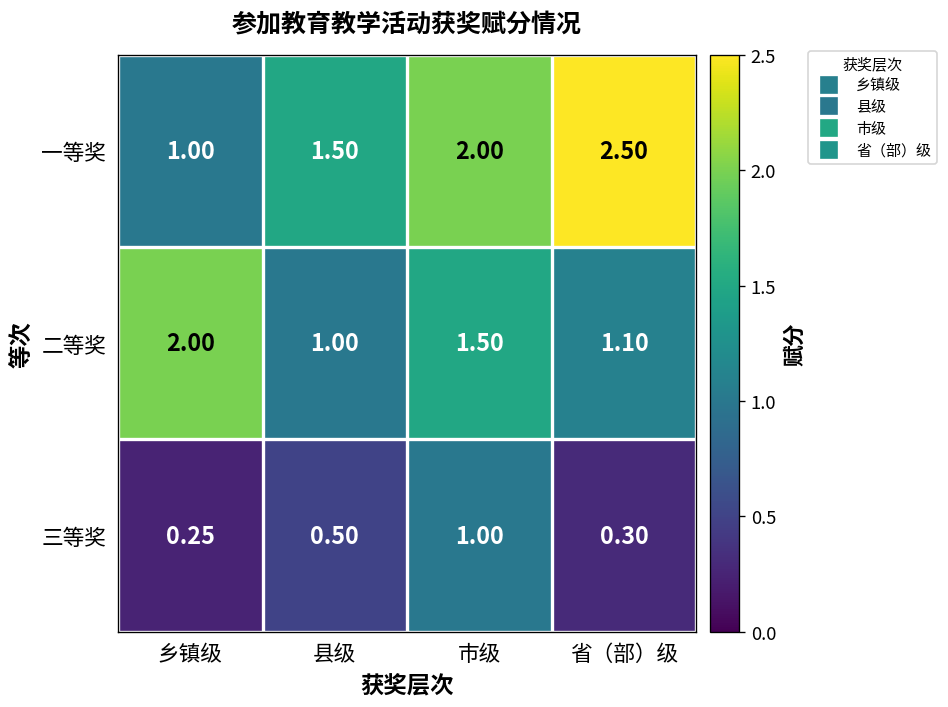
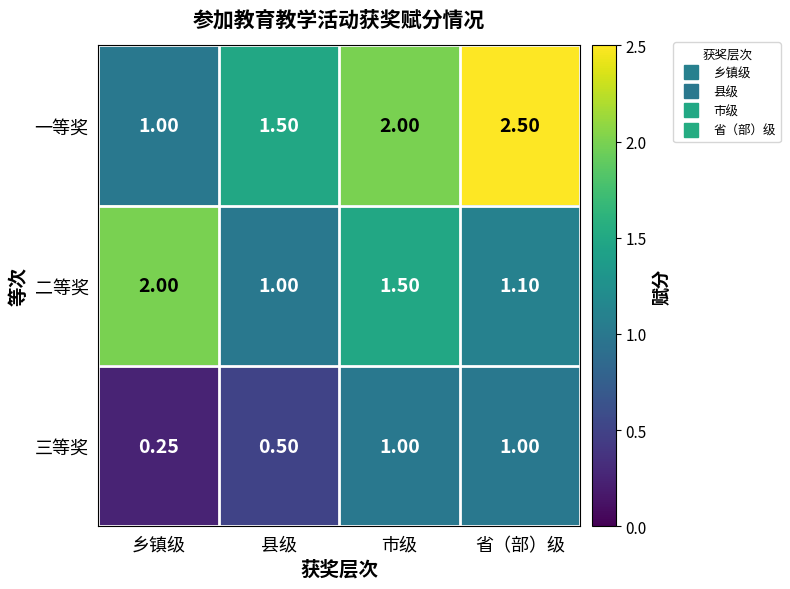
三等奖, 省（部）级: 0.30 -> 1.00
